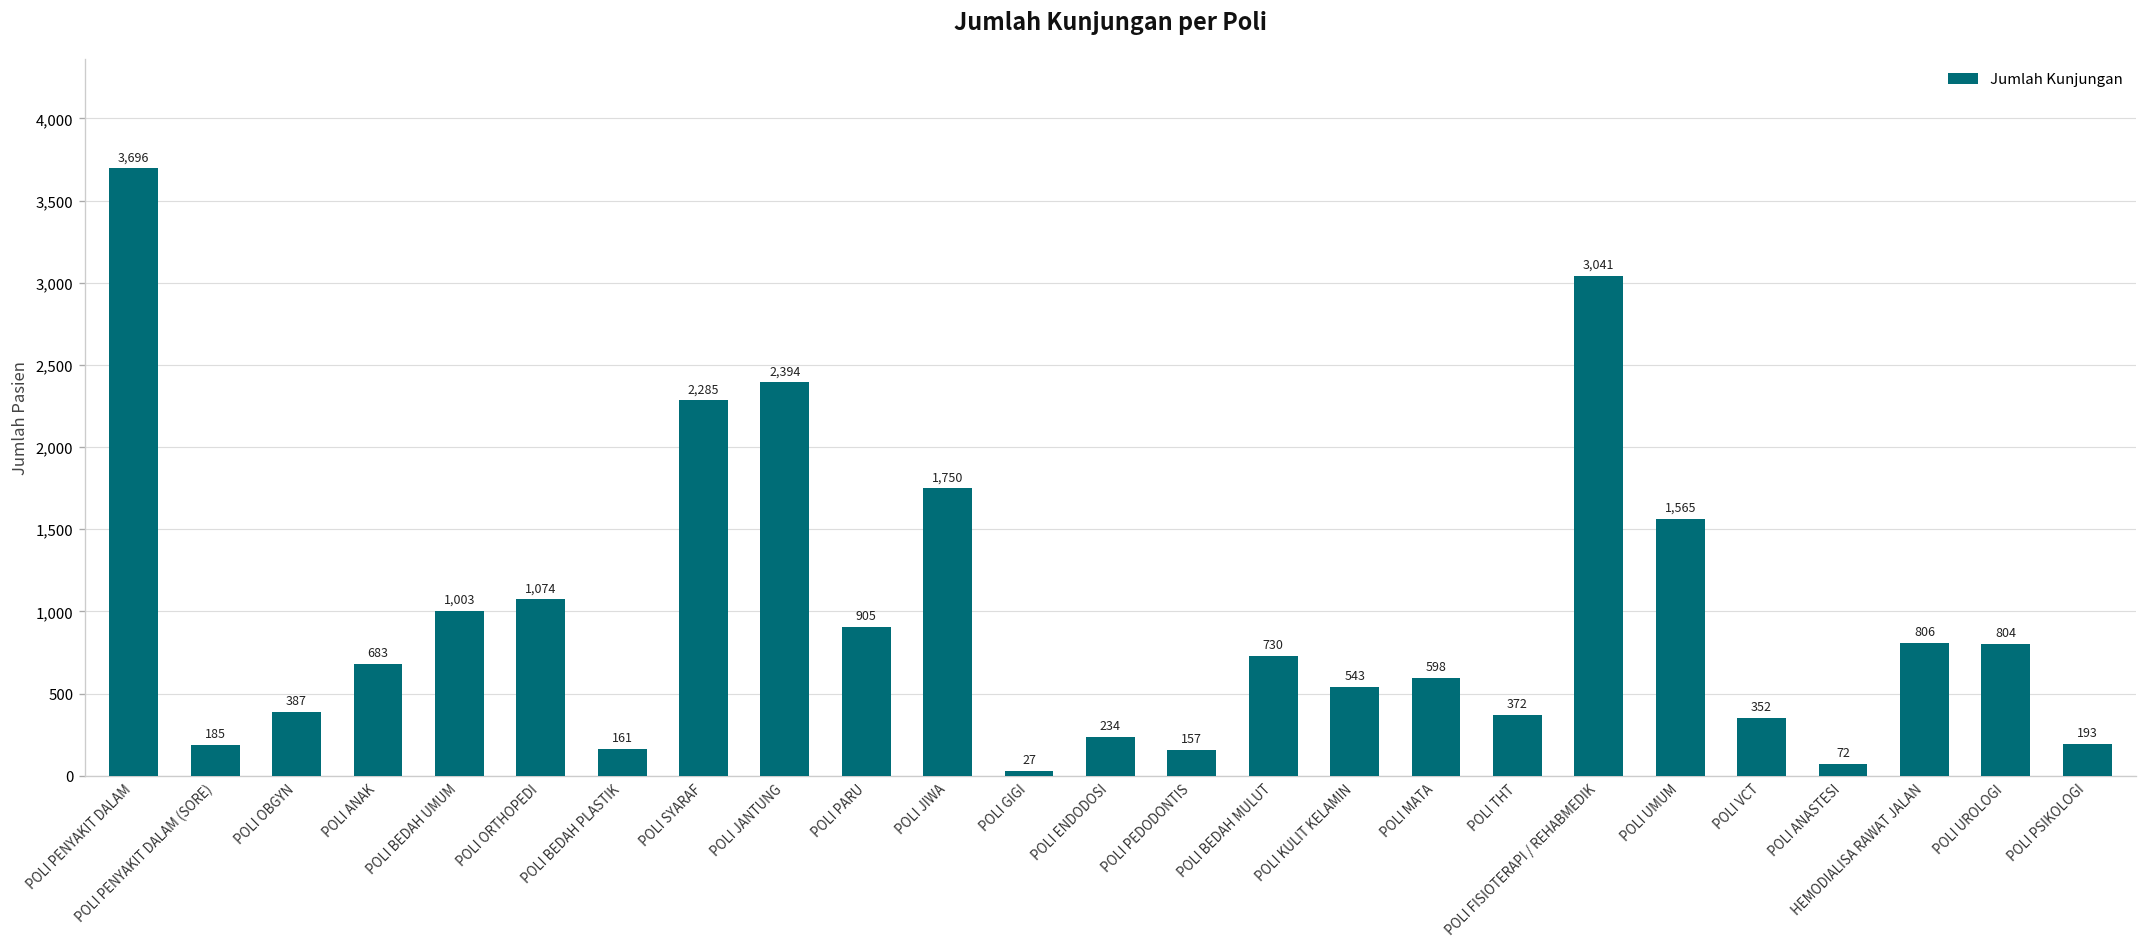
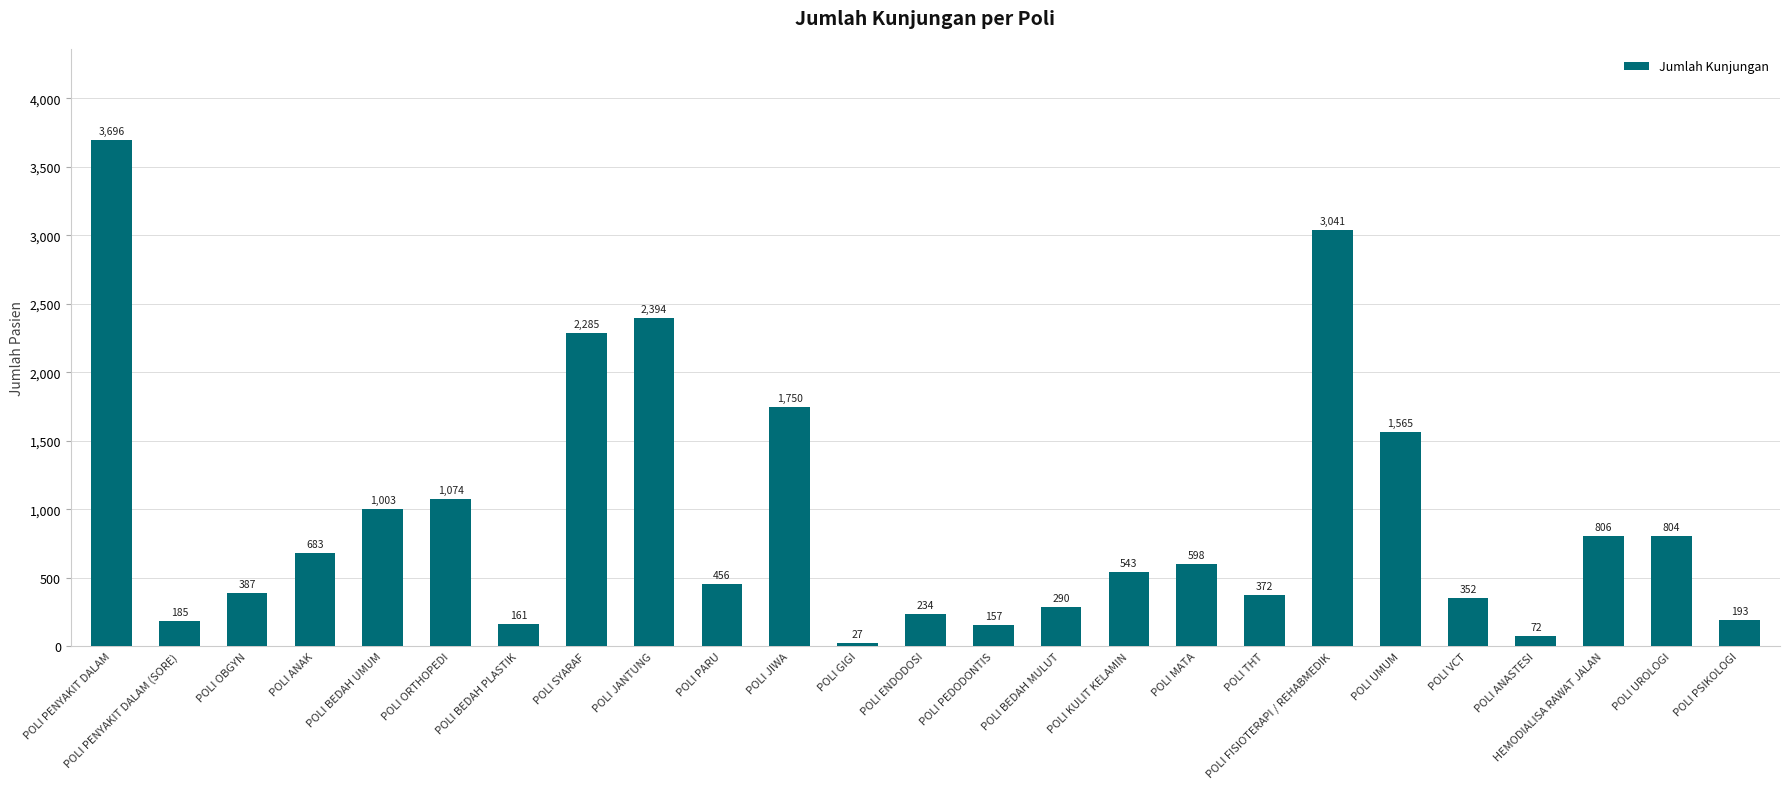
POLI PARU: 905 -> 456
POLI BEDAH MULUT: 730 -> 290
